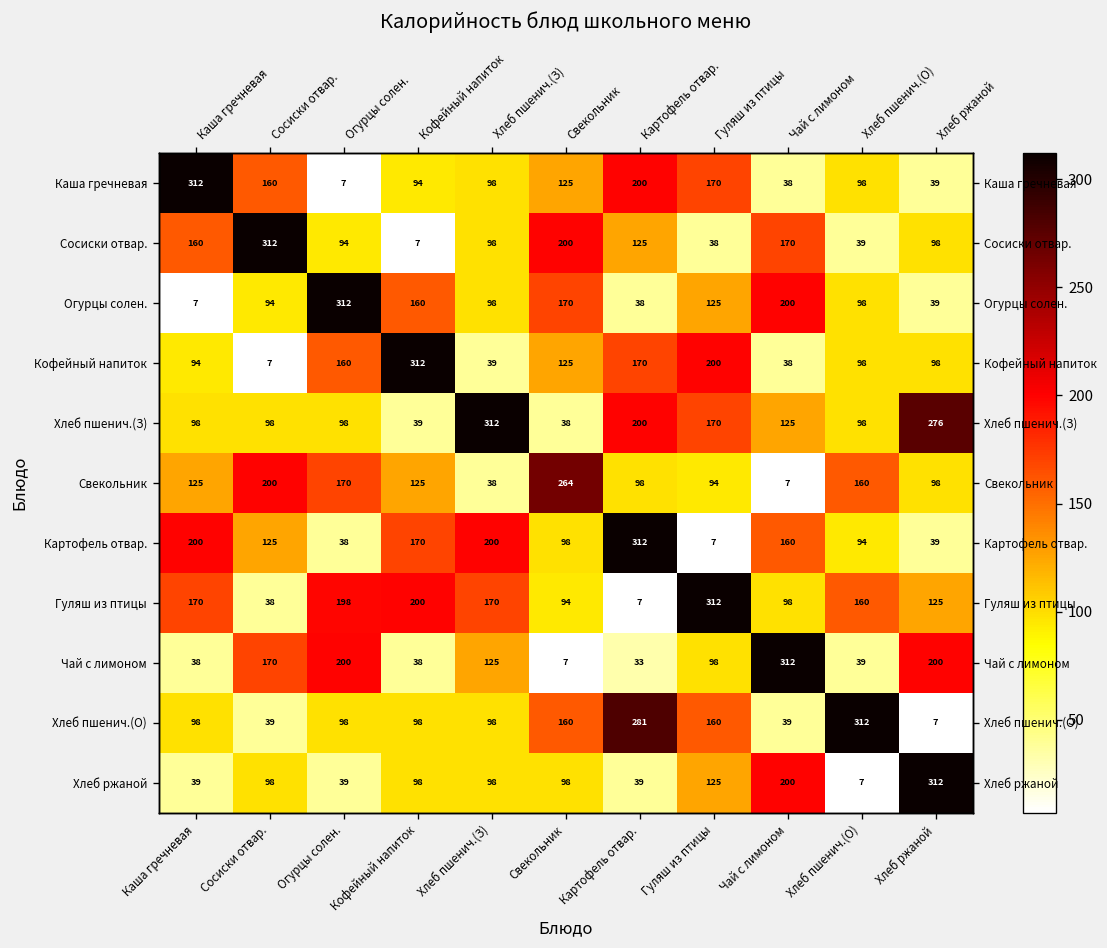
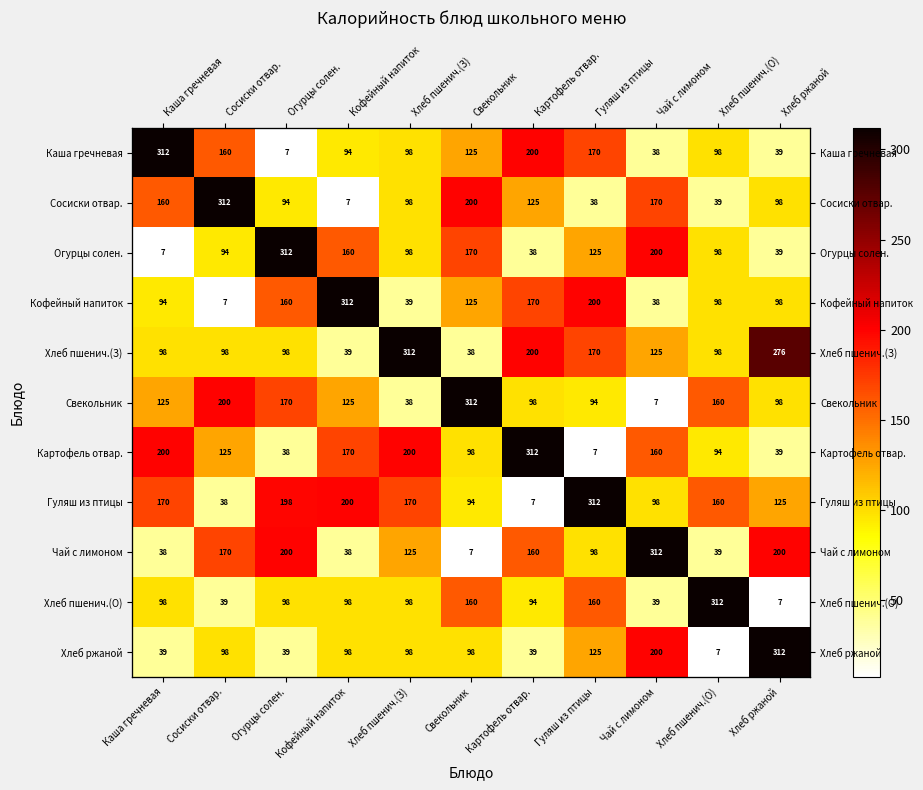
Свекольник, Свекольник: 264 -> 312
Чай с лимоном, Картофель отвар.: 33 -> 160
Хлеб пшенич.(О), Картофель отвар.: 281 -> 94
